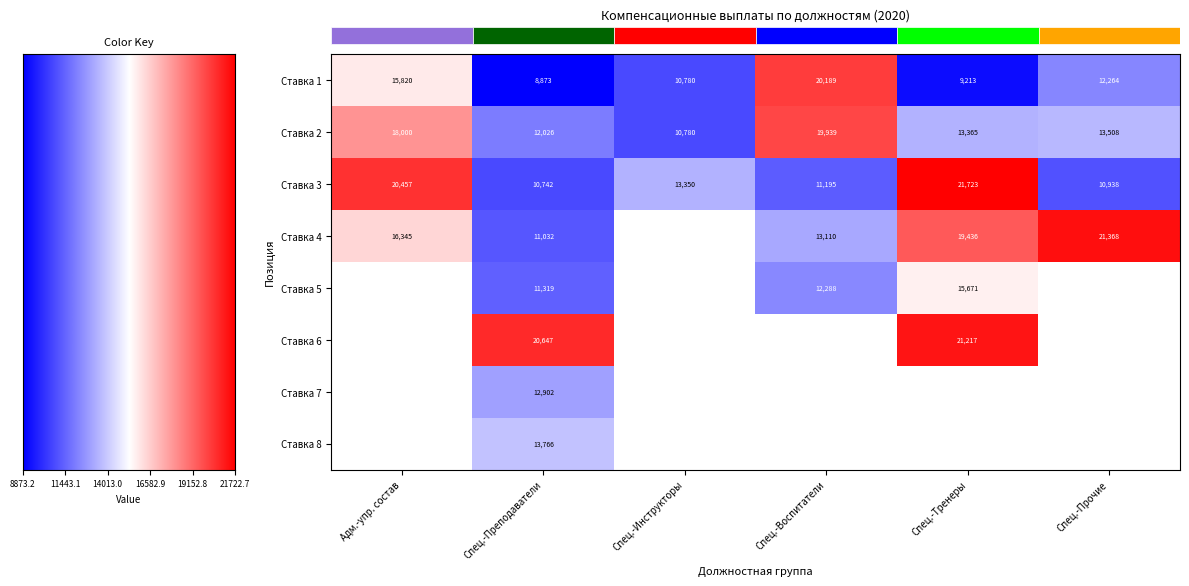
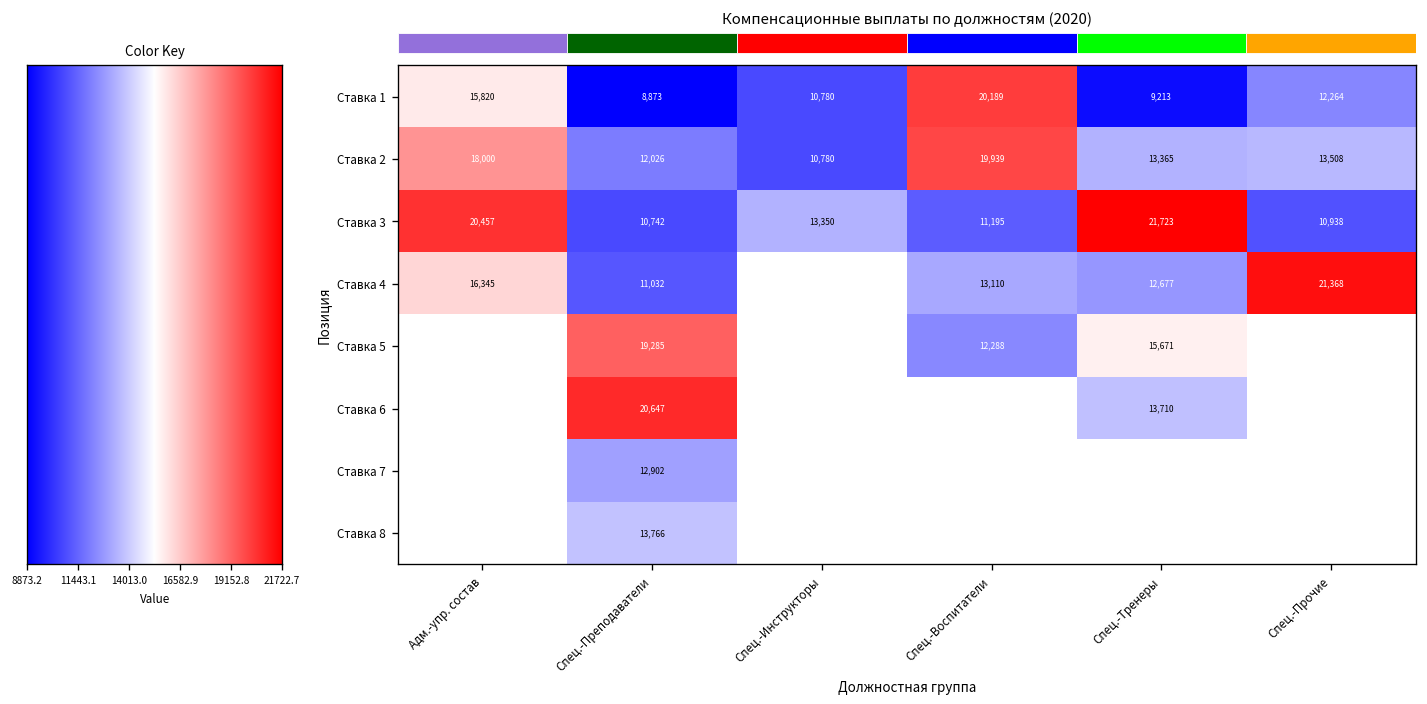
Ставка 4, Спец.-Тренеры: 19,436 -> 12,677
Ставка 5, Спец.-Преподаватели: 11,319 -> 19,285
Ставка 6, Спец.-Тренеры: 21,217 -> 13,710
